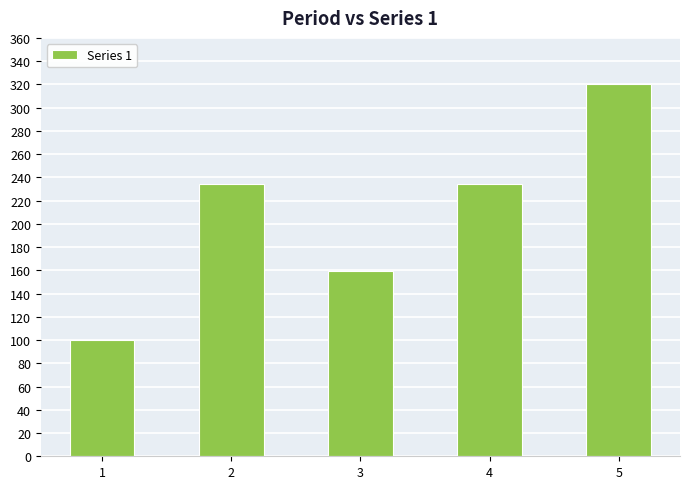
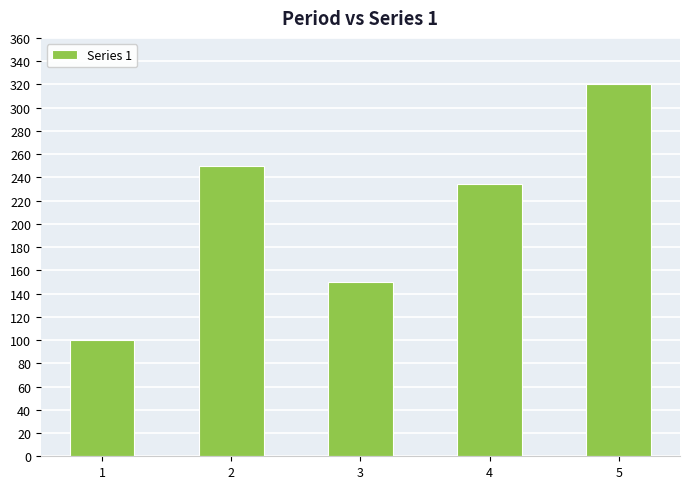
2: 234 -> 250
3: 159 -> 150
